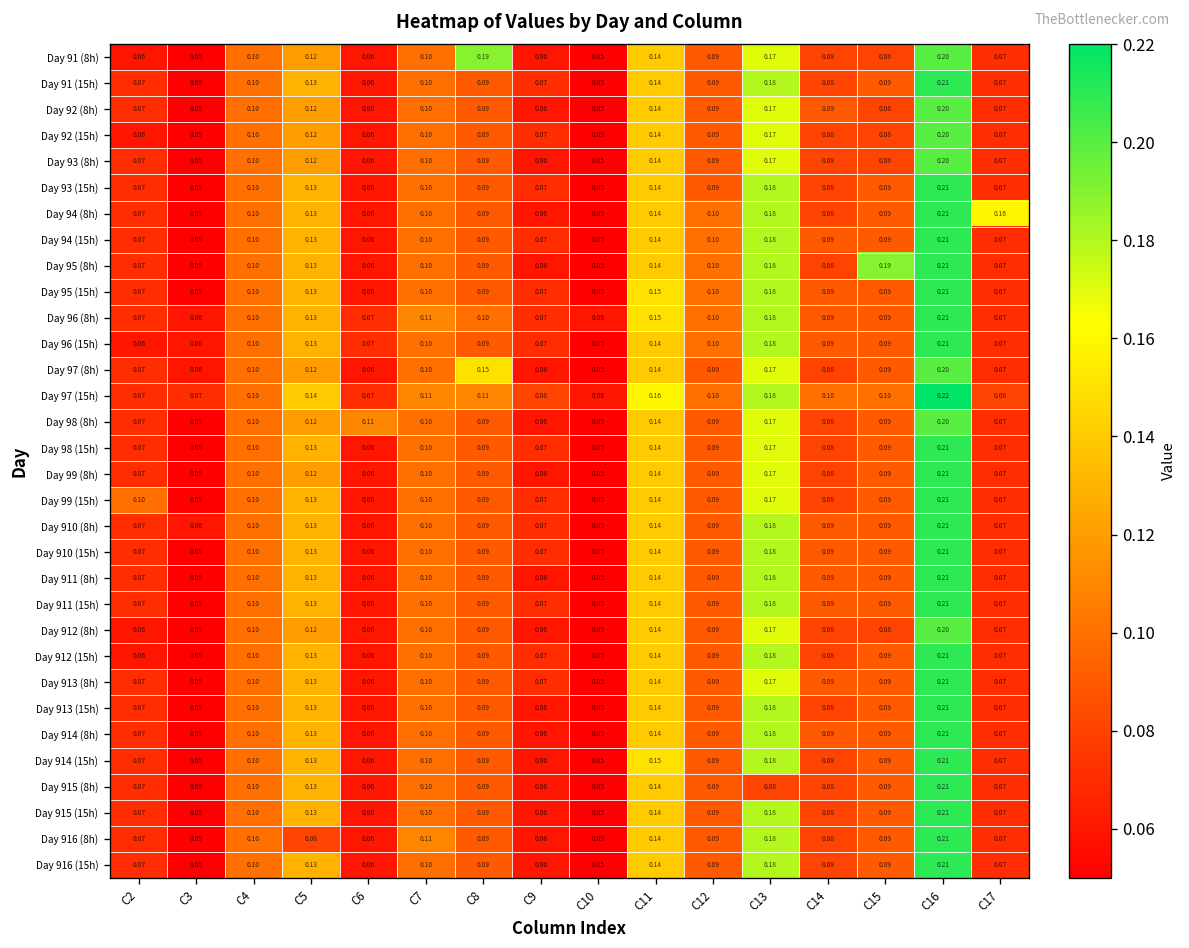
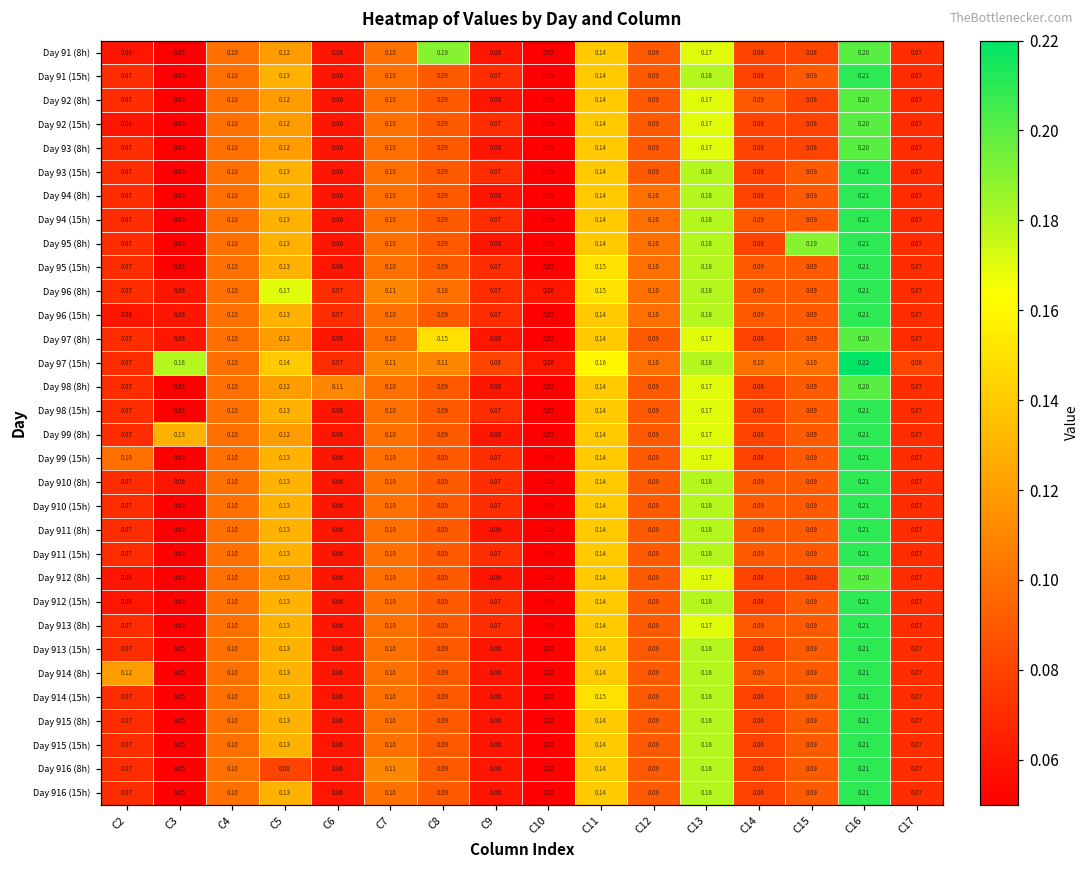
Day 94 (8h), C17: 0.16 -> 0.07
Day 96 (8h), C5: 0.13 -> 0.17
Day 97 (15h), C3: 0.07 -> 0.18
Day 99 (8h), C3: 0.05 -> 0.13
Day 914 (8h), C2: 0.07 -> 0.12
Day 915 (8h), C13: 0.08 -> 0.18
